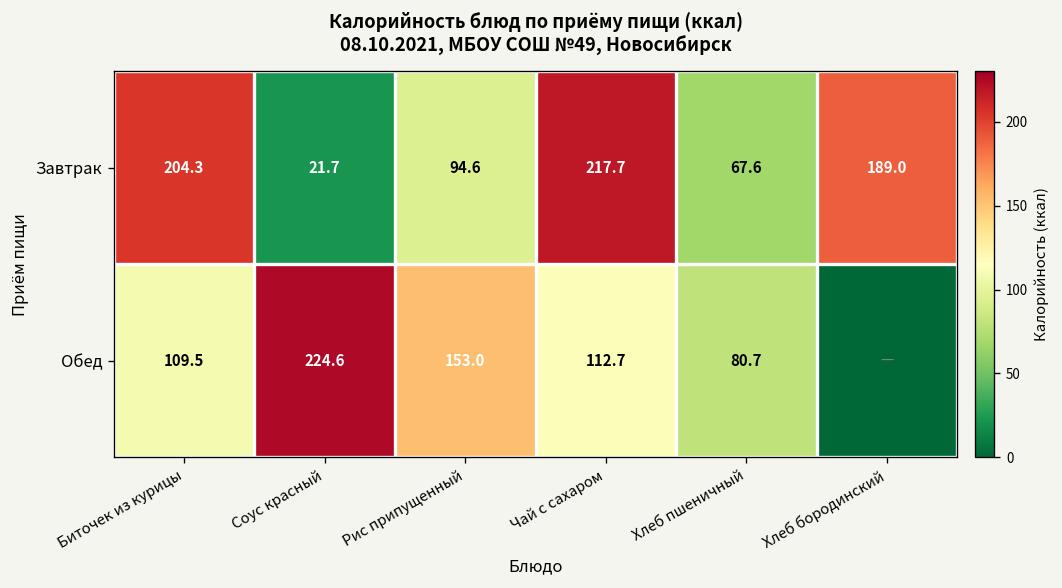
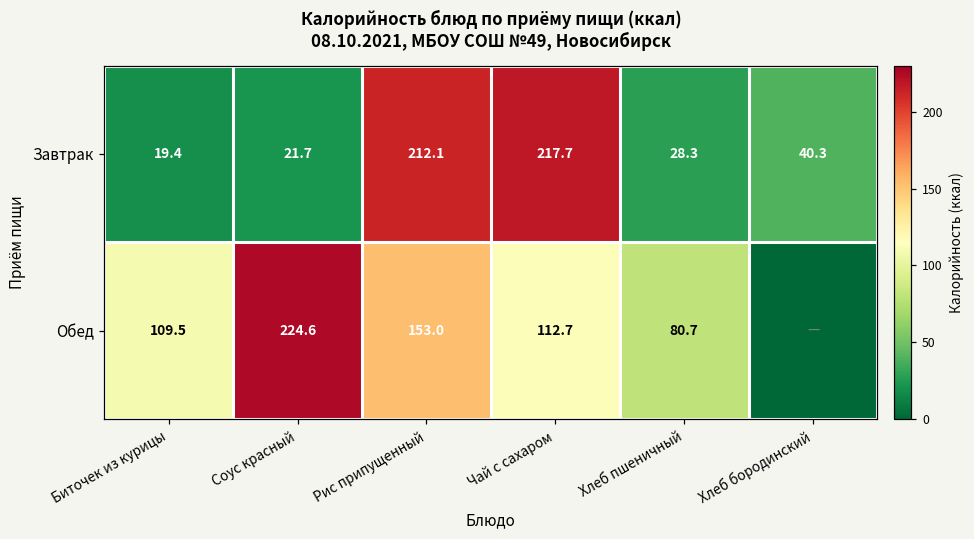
Завтрак, Биточек из курицы: 204.3 -> 19.4
Завтрак, Рис припущенный: 94.6 -> 212.1
Завтрак, Хлеб пшеничный: 67.6 -> 28.3
Завтрак, Хлеб бородинский: 189.0 -> 40.3
